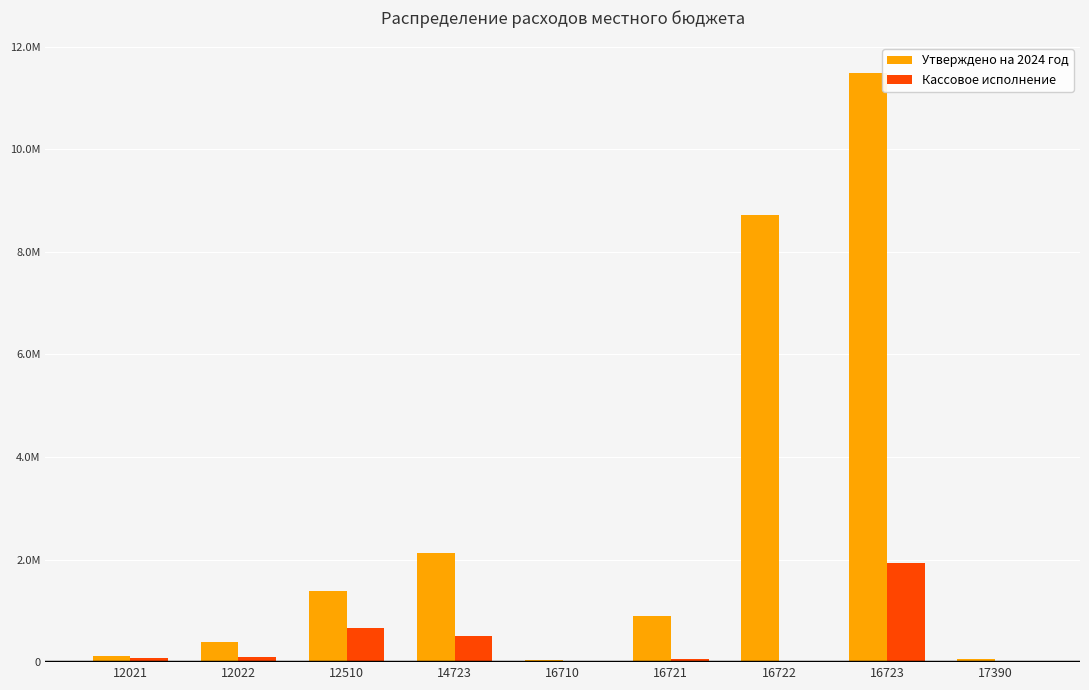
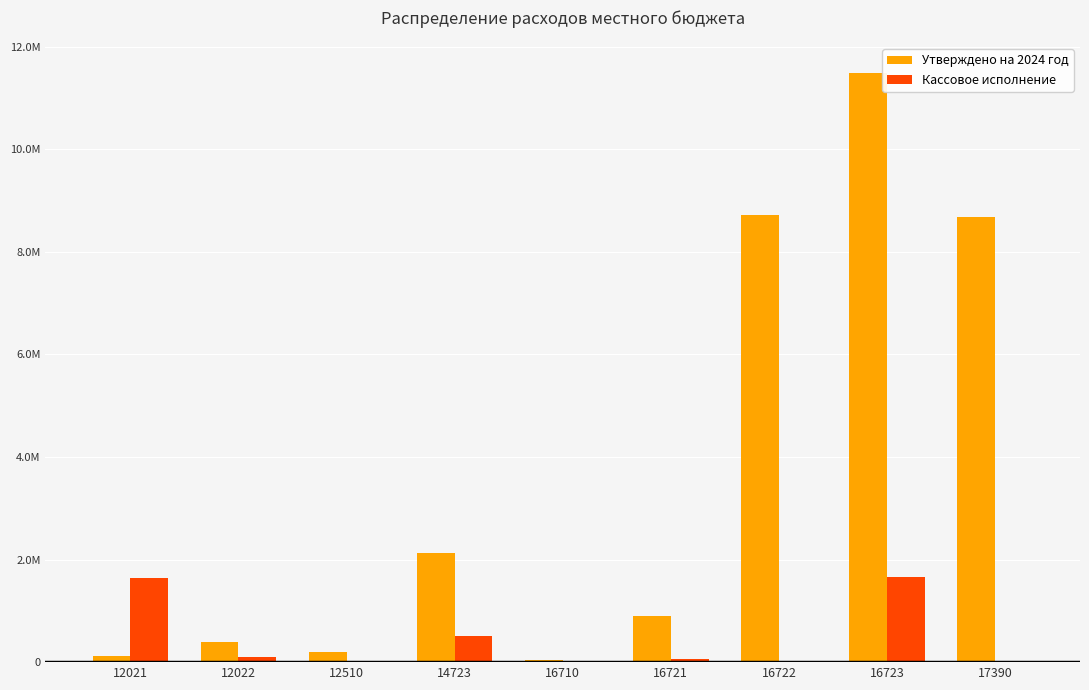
Кассовое исполнение, 12021: 100000 -> 1600000
Утверждено на 2024 год, 12510: 1400000 -> 200000
Кассовое исполнение, 12510: 700000 -> 0
Кассовое исполнение, 16723: 1900000 -> 1700000
Утверждено на 2024 год, 17390: 100000 -> 8700000
